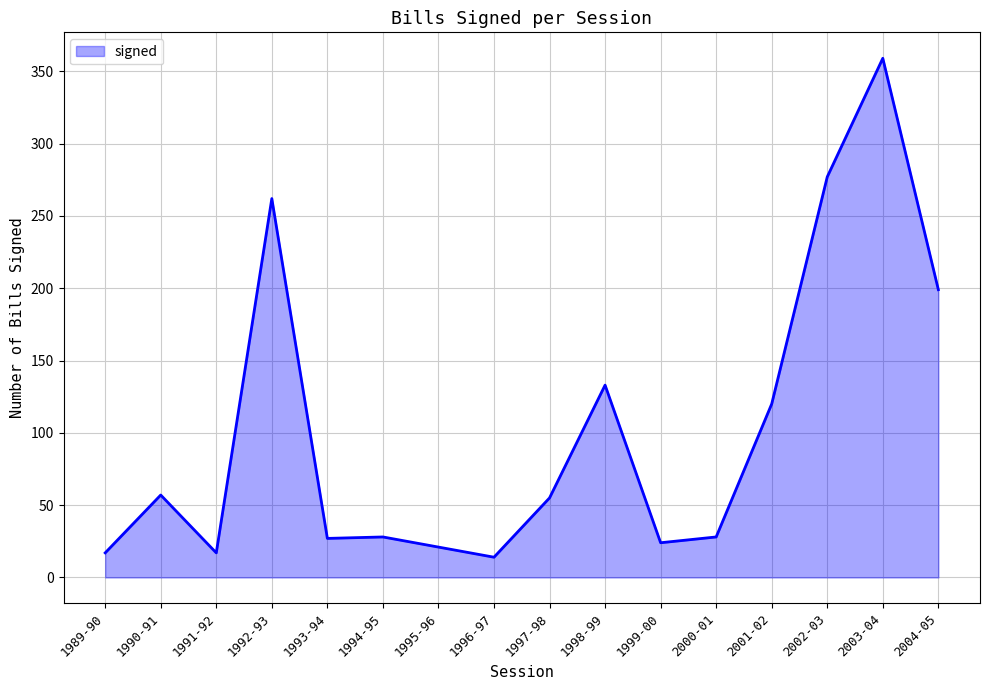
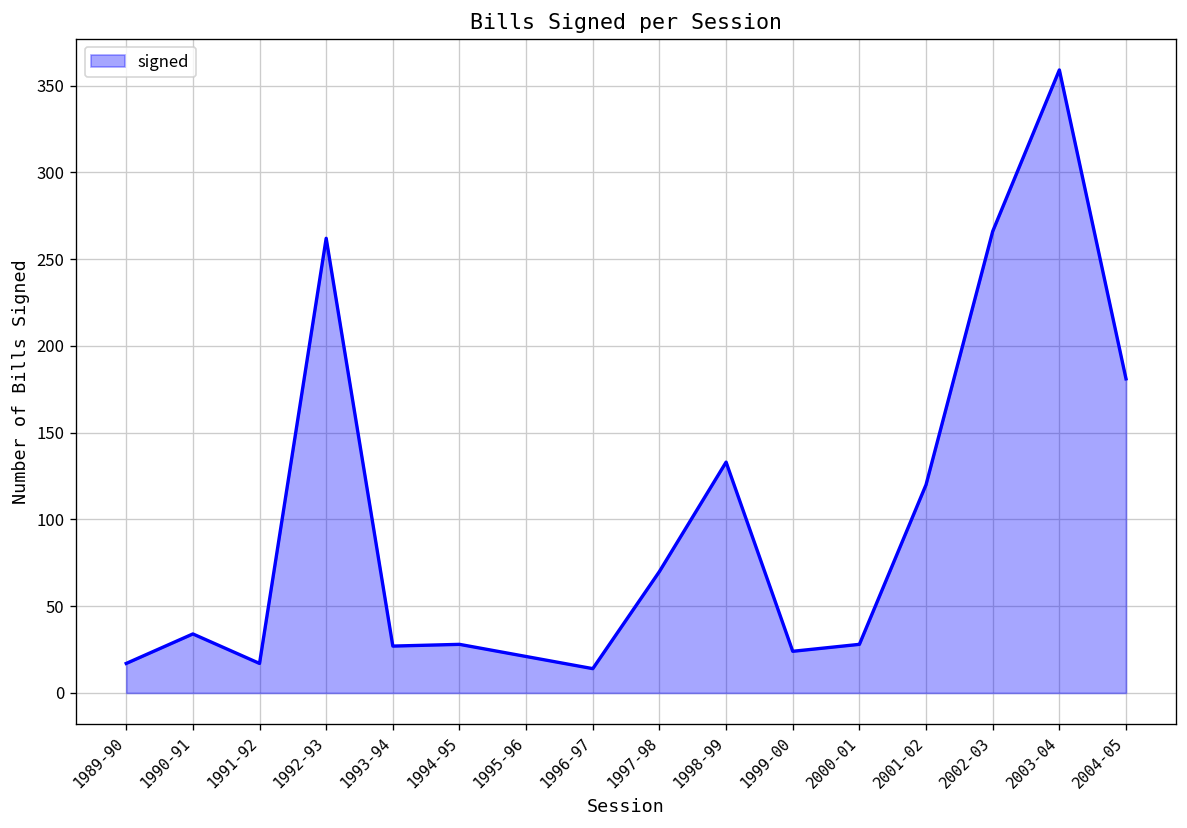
1990-91: 57 -> 34
1997-98: 55 -> 70
2002-03: 277 -> 266
2004-05: 199 -> 181
